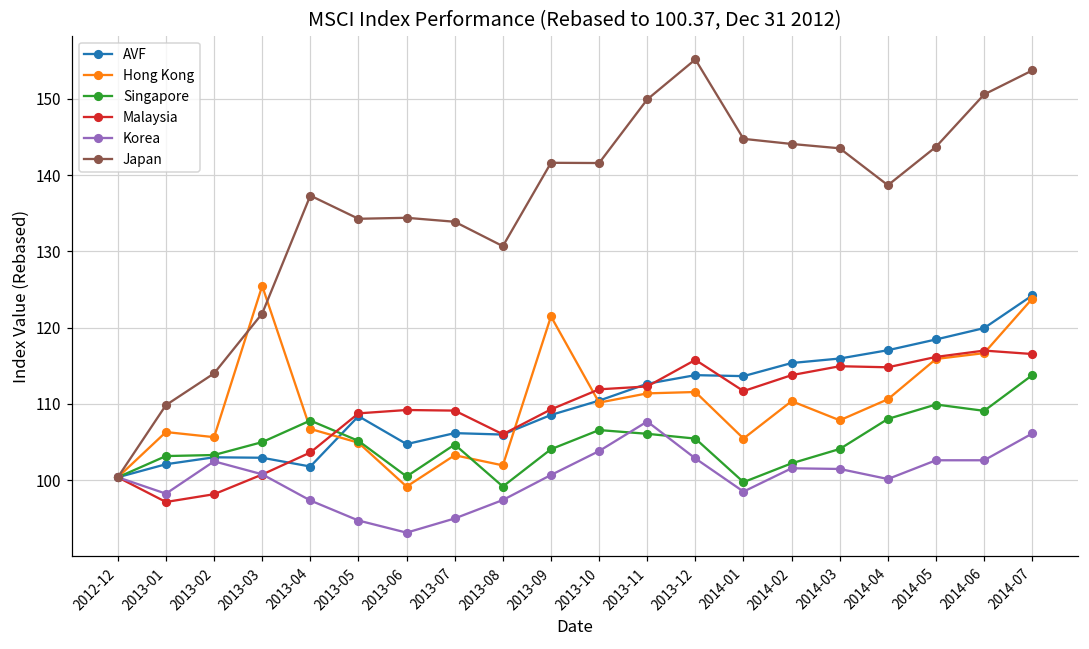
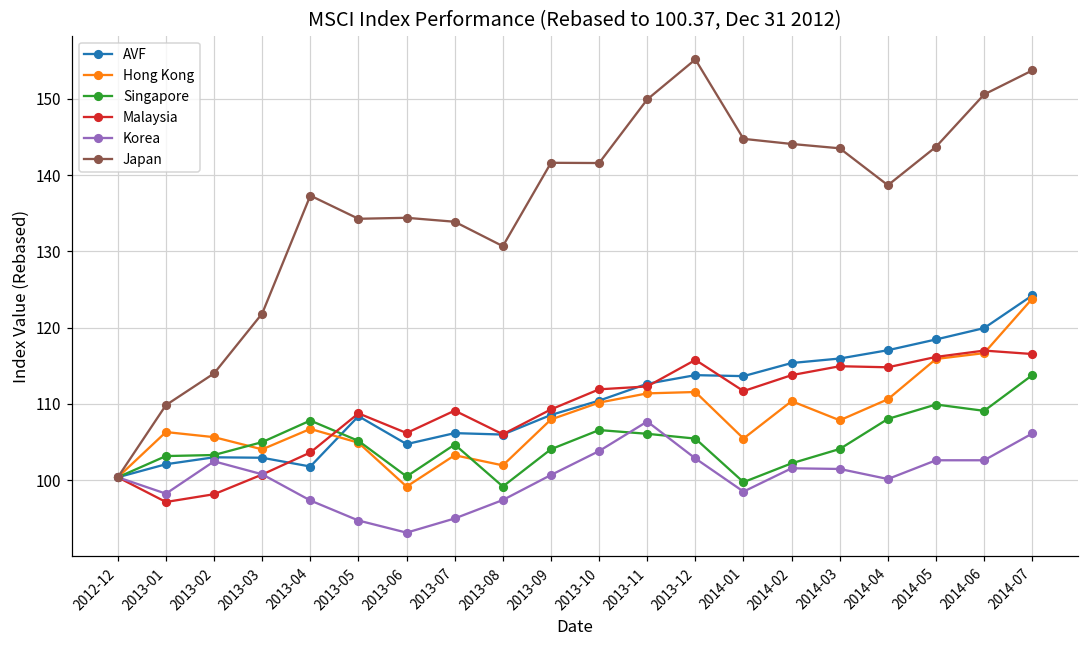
Hong Kong, 2013-03: 125 -> 104
Malaysia, 2013-06: 109 -> 106
Hong Kong, 2013-09: 121 -> 108
